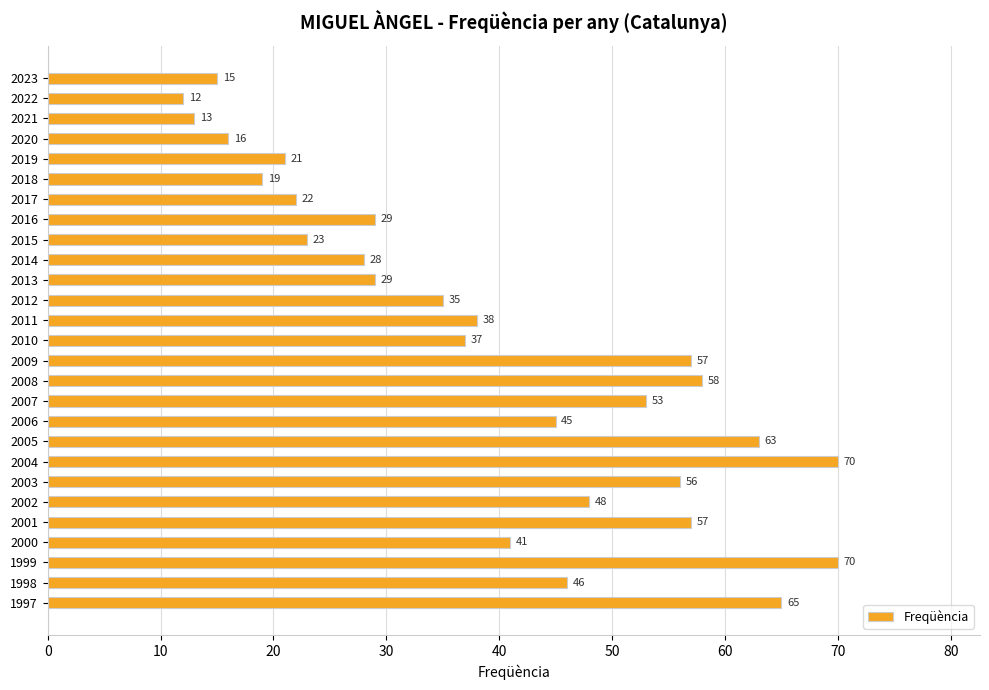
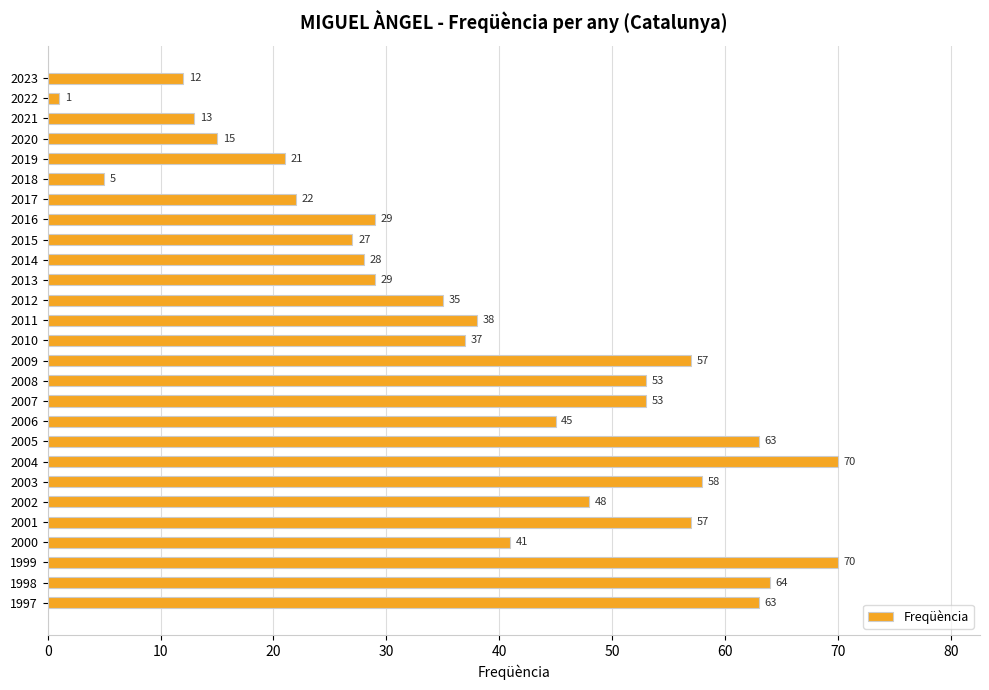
2023: 15 -> 12
2022: 12 -> 1
2020: 16 -> 15
2018: 19 -> 5
2015: 23 -> 27
2008: 58 -> 53
2003: 56 -> 58
1998: 46 -> 64
1997: 65 -> 63
